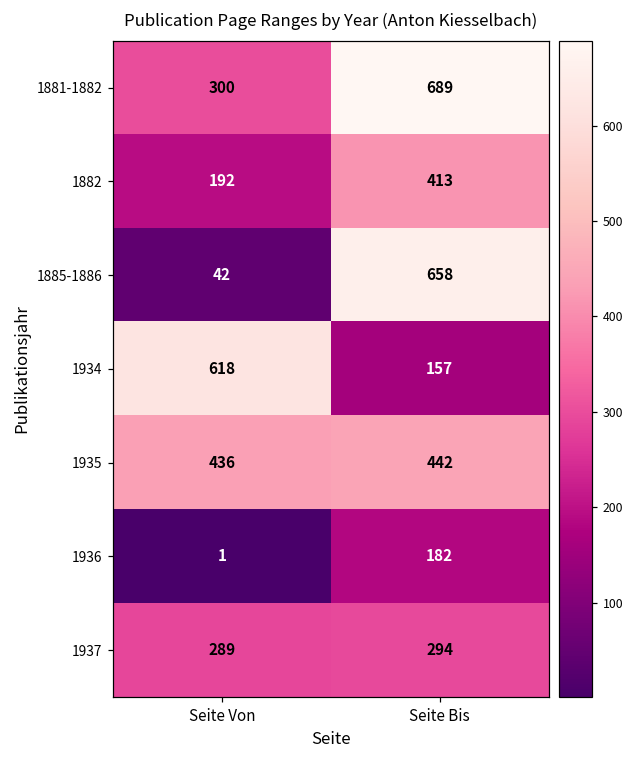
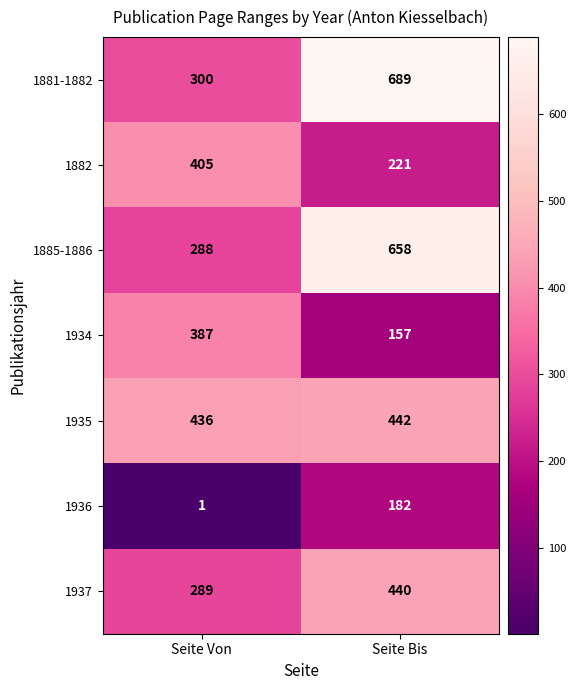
1882, Seite Von: 192 -> 405
1882, Seite Bis: 413 -> 221
1885-1886, Seite Von: 42 -> 288
1934, Seite Von: 618 -> 387
1937, Seite Bis: 294 -> 440
